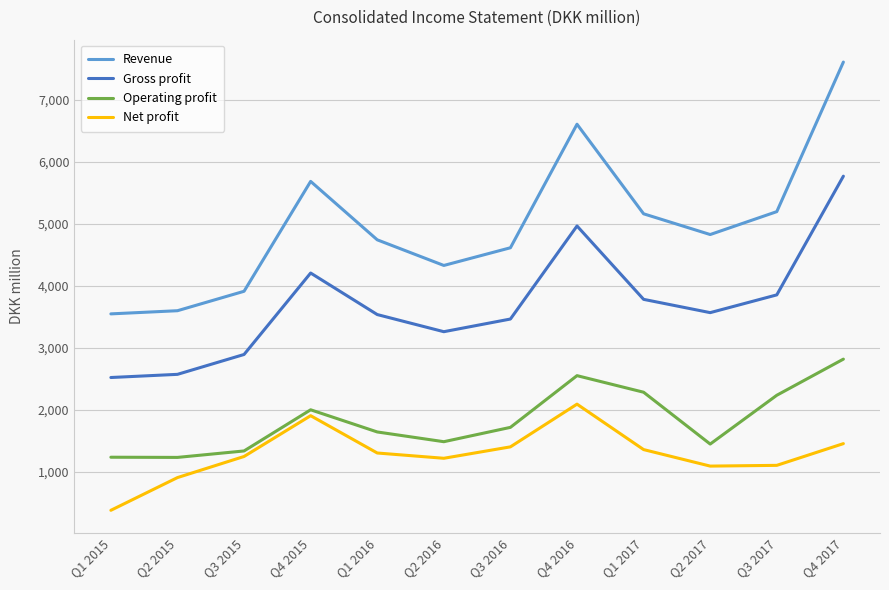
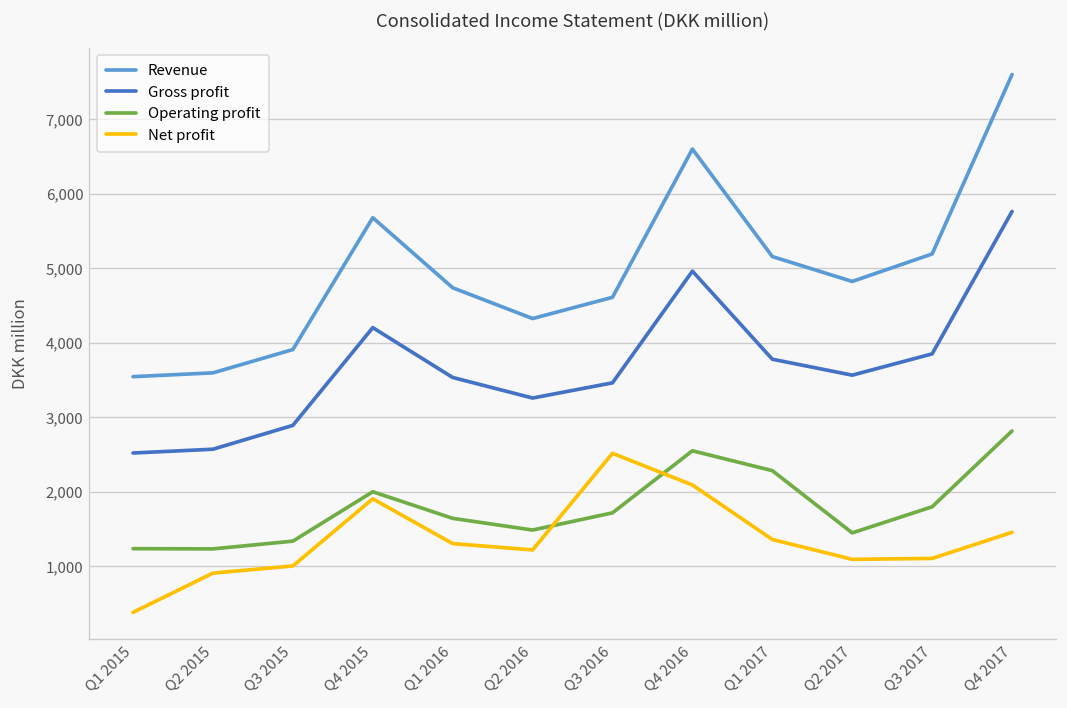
Net profit, Q3 2015: 1,300 -> 1,000
Net profit, Q3 2016: 1,400 -> 2,500
Operating profit, Q3 2017: 2,200 -> 1,800
